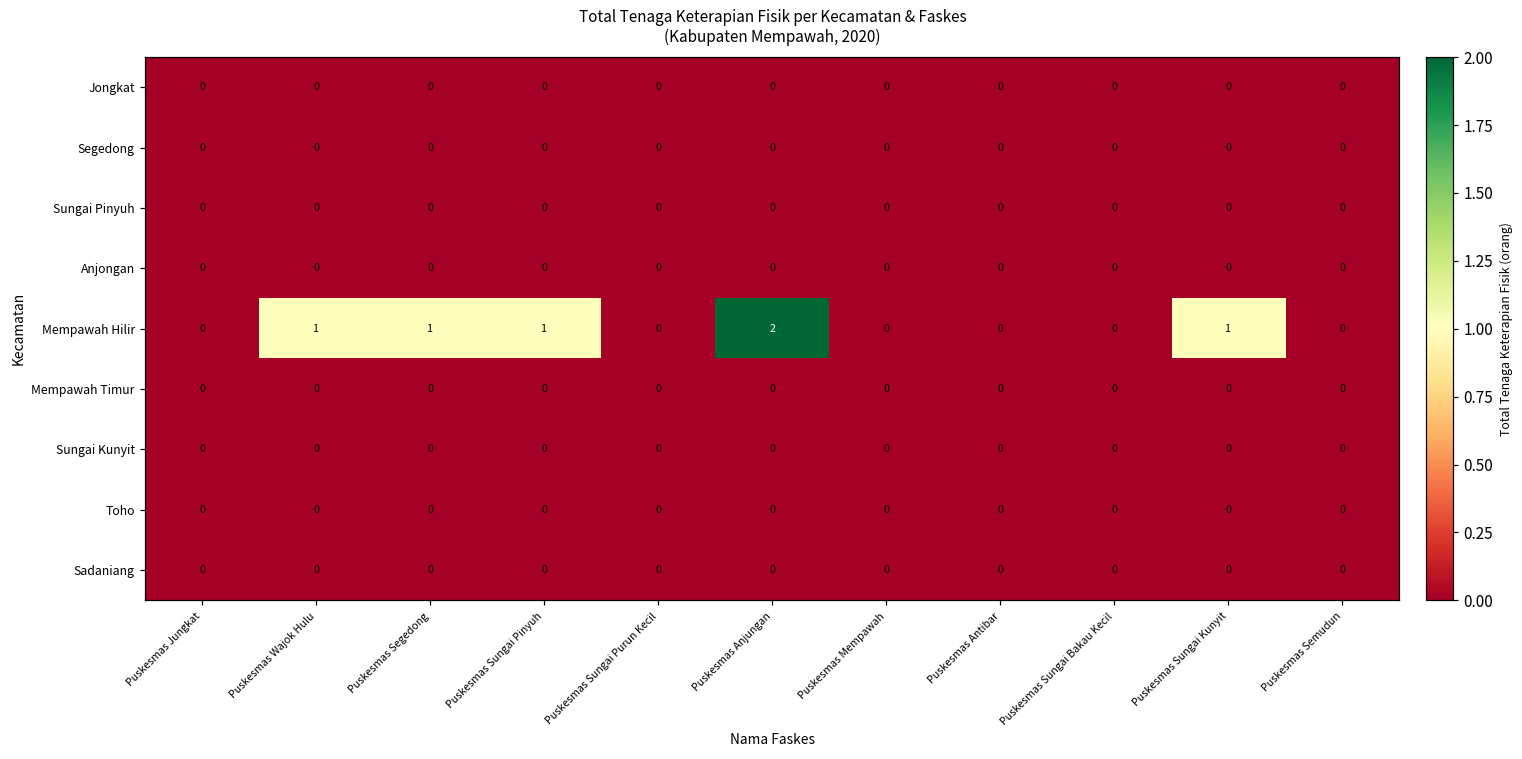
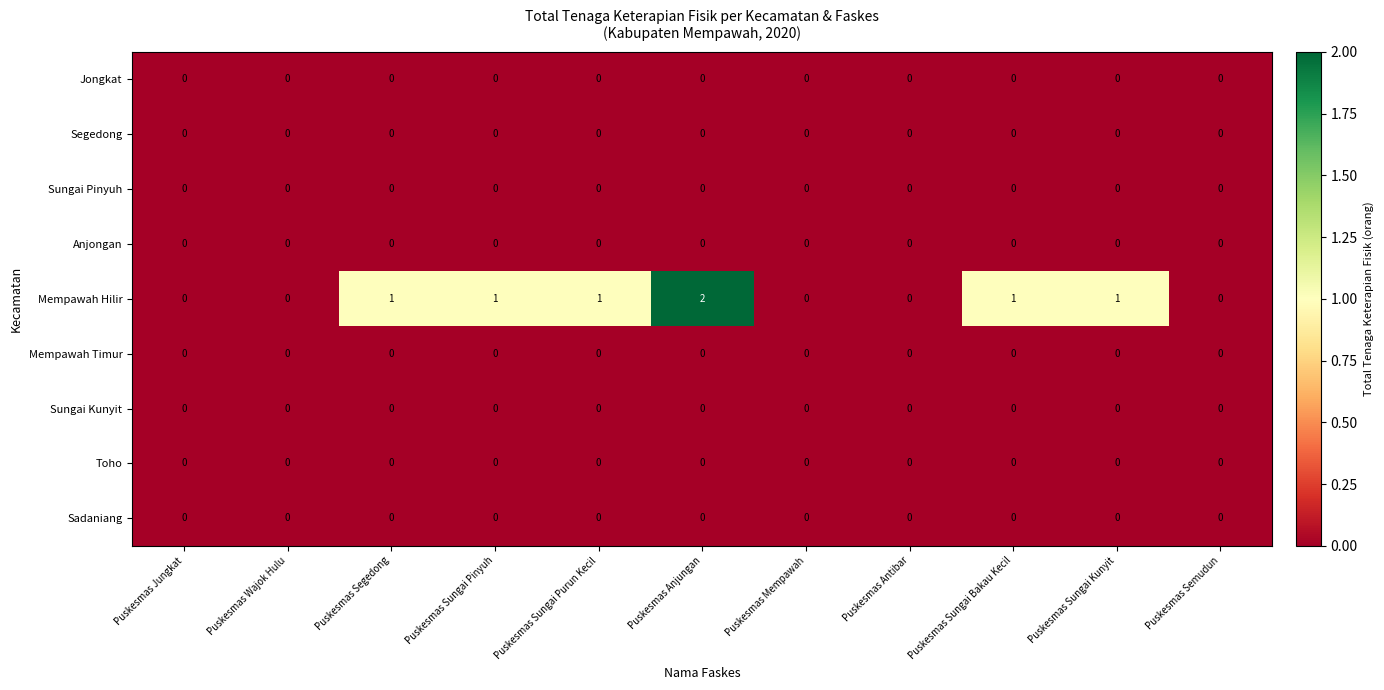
Mempawah Hilir, Puskesmas Wajok Hulu: 1 -> 0
Mempawah Hilir, Puskesmas Sungai Purun Kecil: 0 -> 1
Mempawah Hilir, Puskesmas Sungai Bakau Kecil: 0 -> 1
